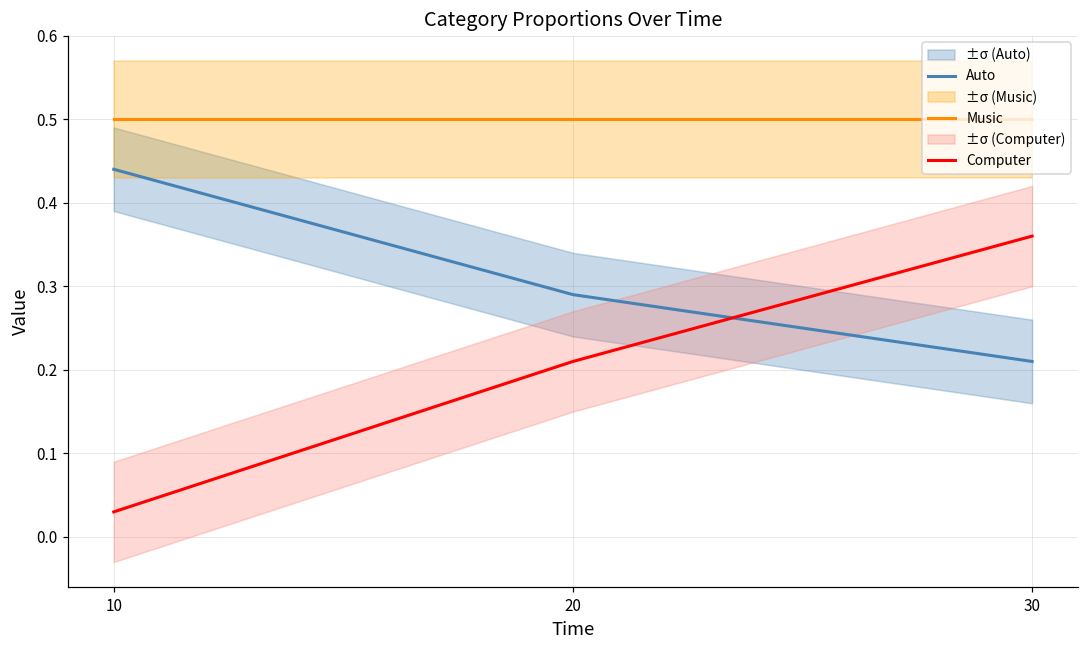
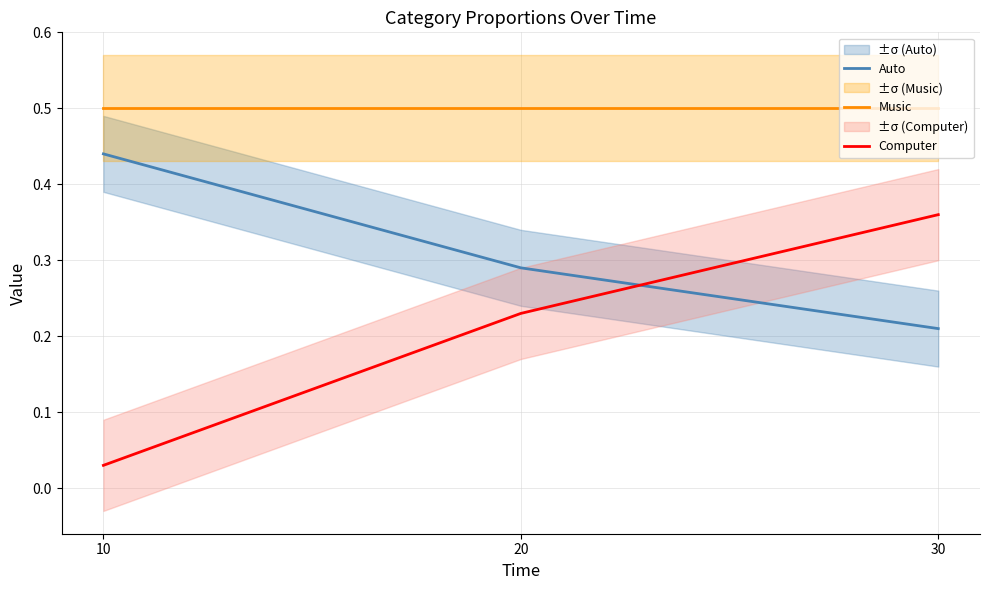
Computer, 20: 0.21 -> 0.23
